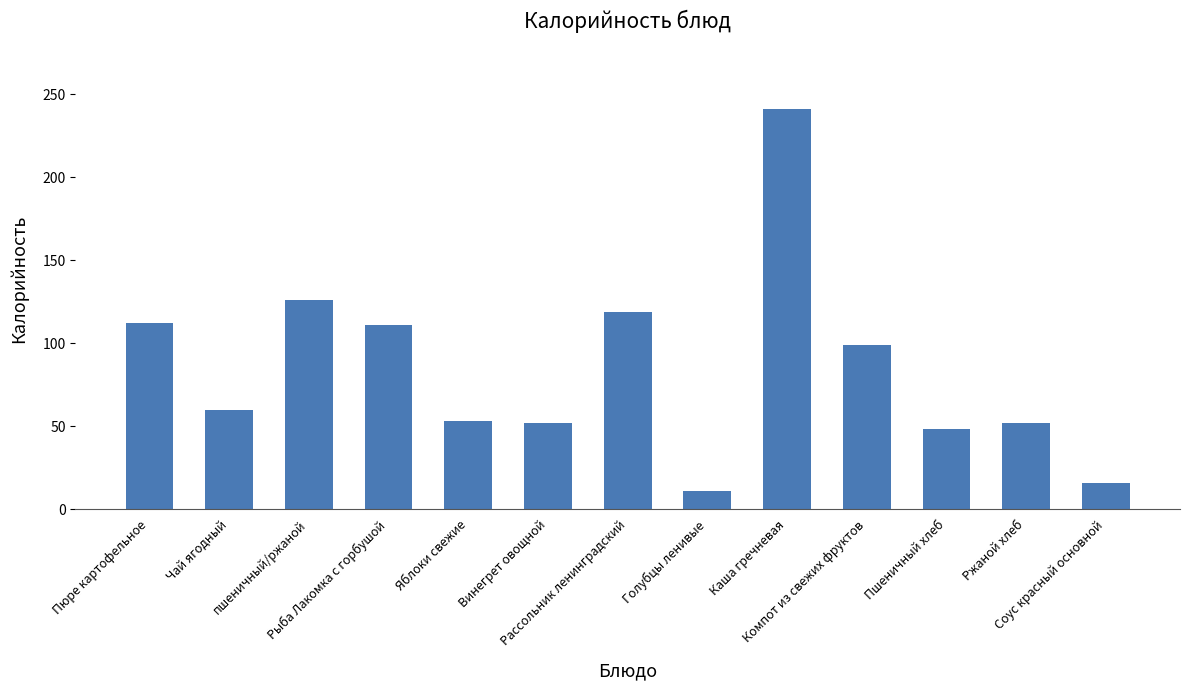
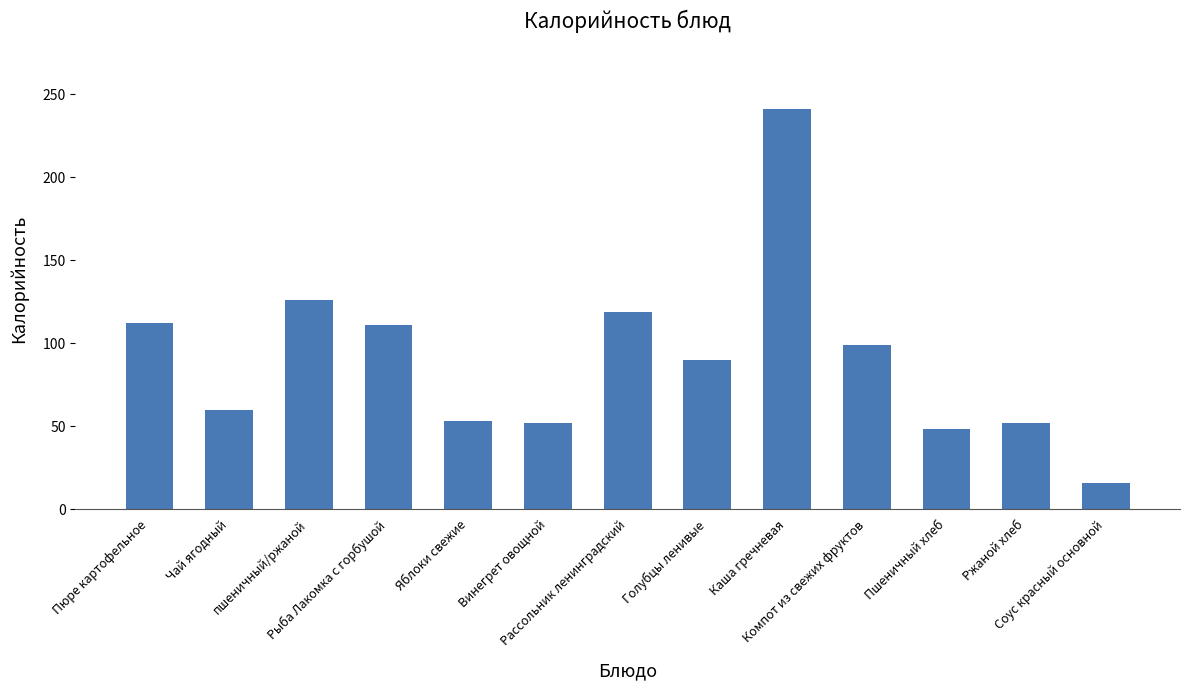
Голубцы ленивые: 11 -> 90
